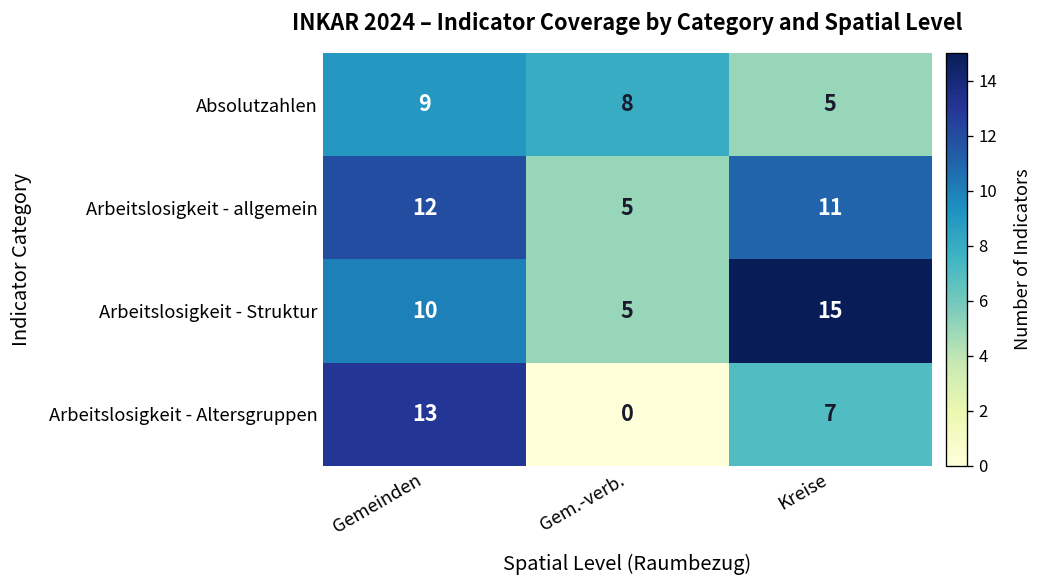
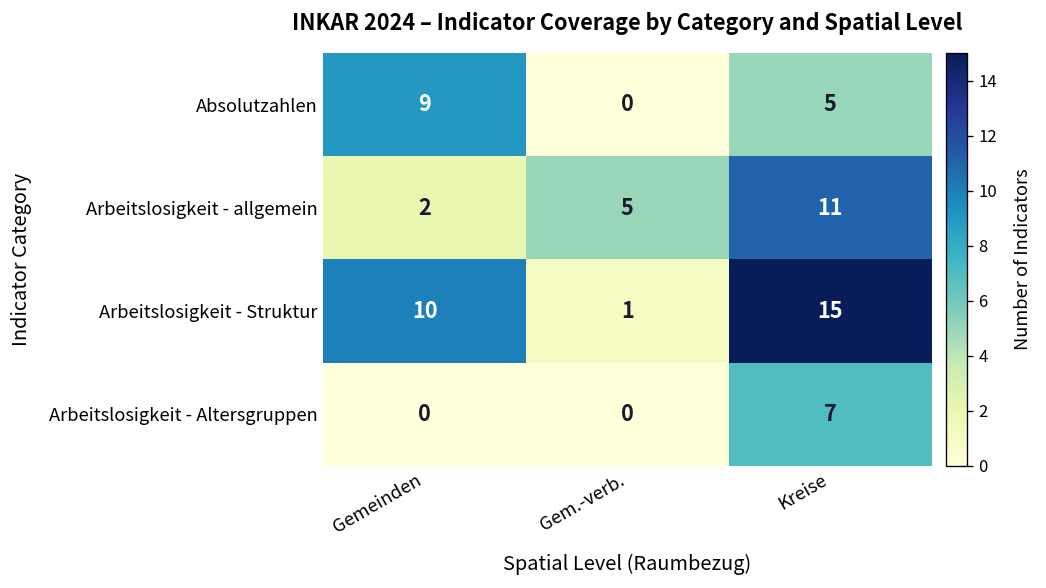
Absolutzahlen, Gem.-verb.: 8 -> 0
Arbeitslosigkeit - allgemein, Gemeinden: 12 -> 2
Arbeitslosigkeit - Struktur, Gem.-verb.: 5 -> 1
Arbeitslosigkeit - Altersgruppen, Gemeinden: 13 -> 0
